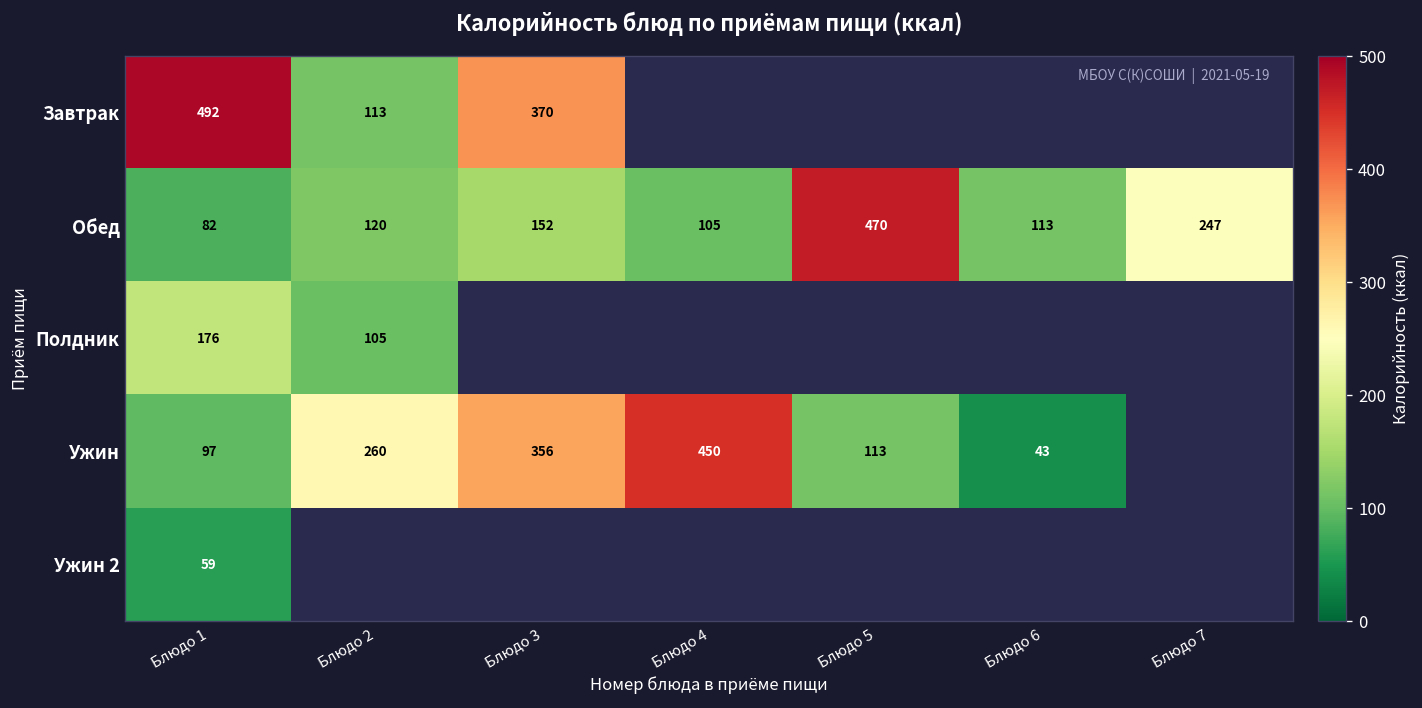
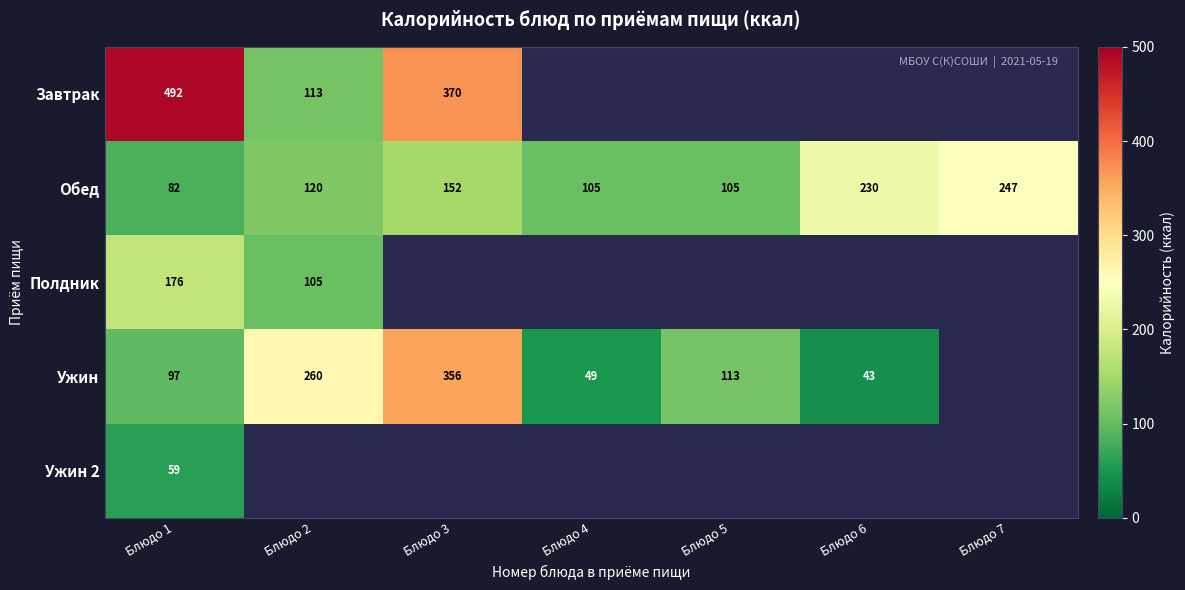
Обед, Блюдо 5: 470 -> 105
Обед, Блюдо 6: 113 -> 230
Ужин, Блюдо 4: 450 -> 49
